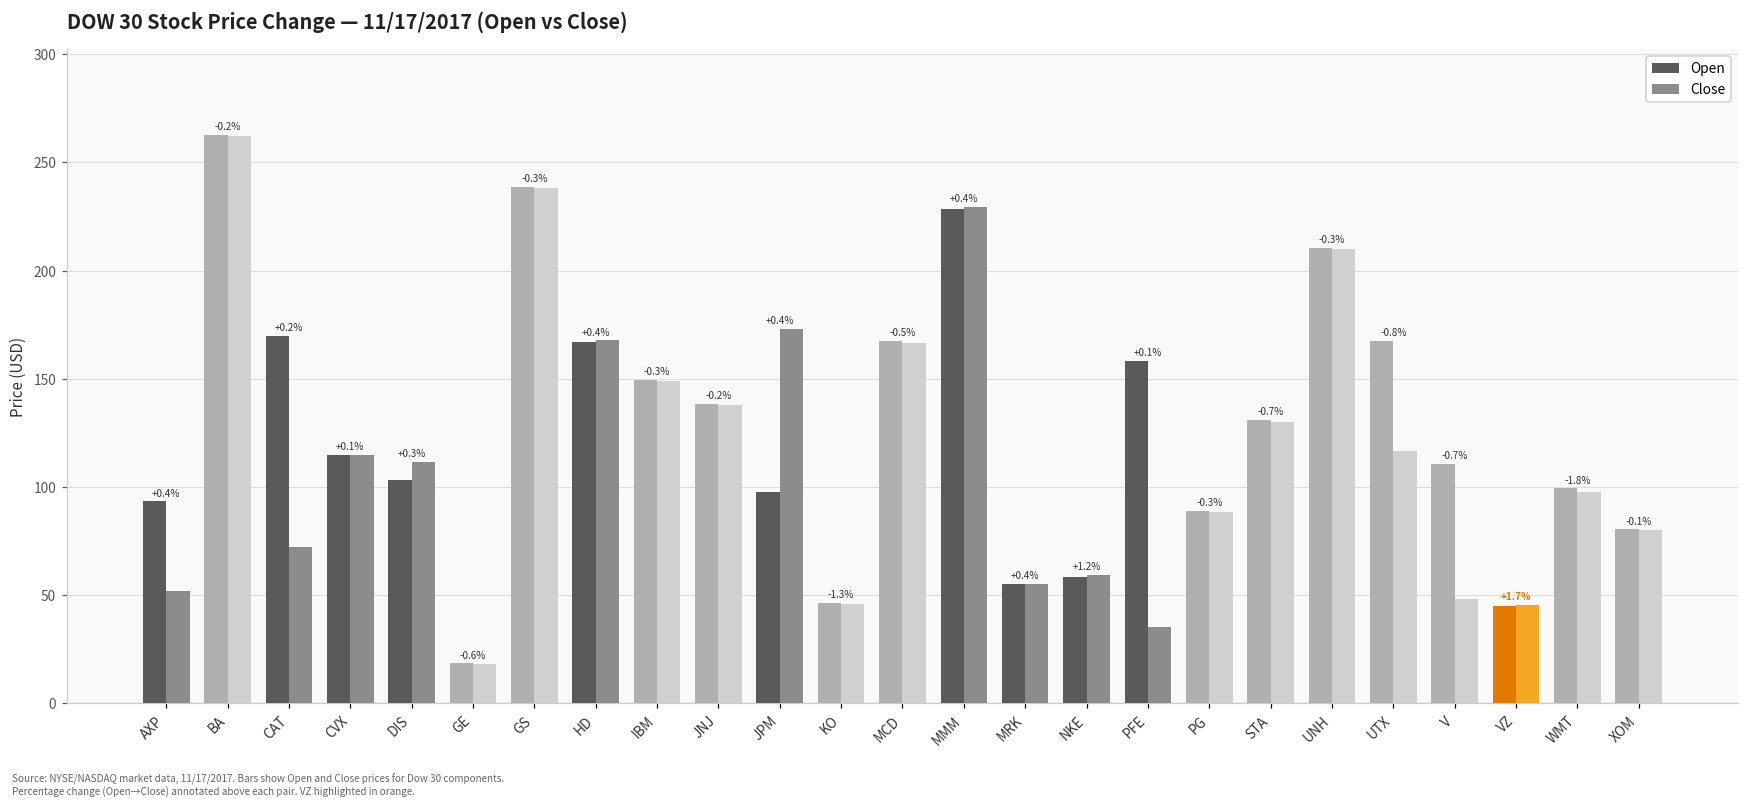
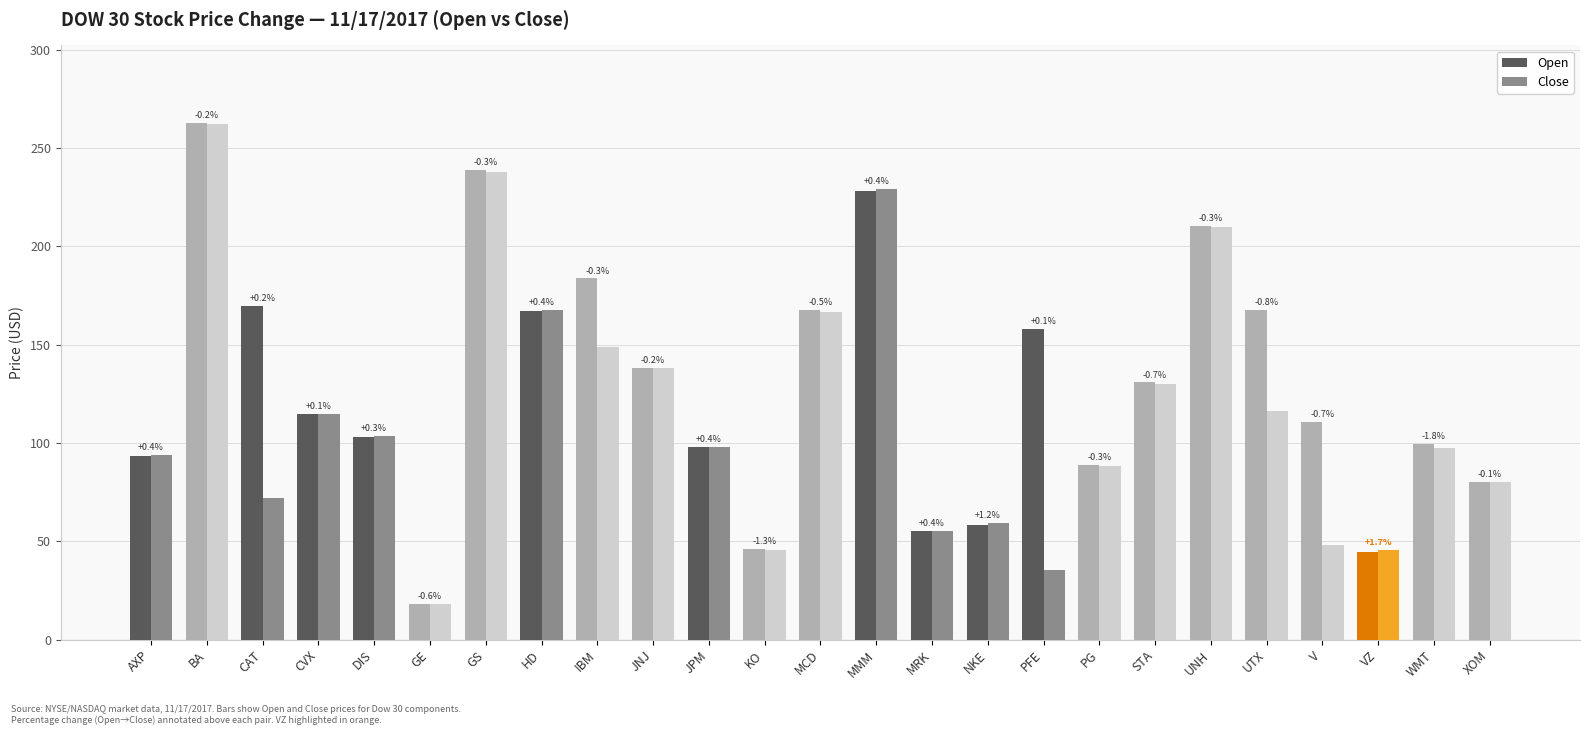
Close, AXP: 52 -> 94
Close, DIS: 111 -> 103
Open, IBM: 150 -> 184
Close, JPM: 173 -> 98
